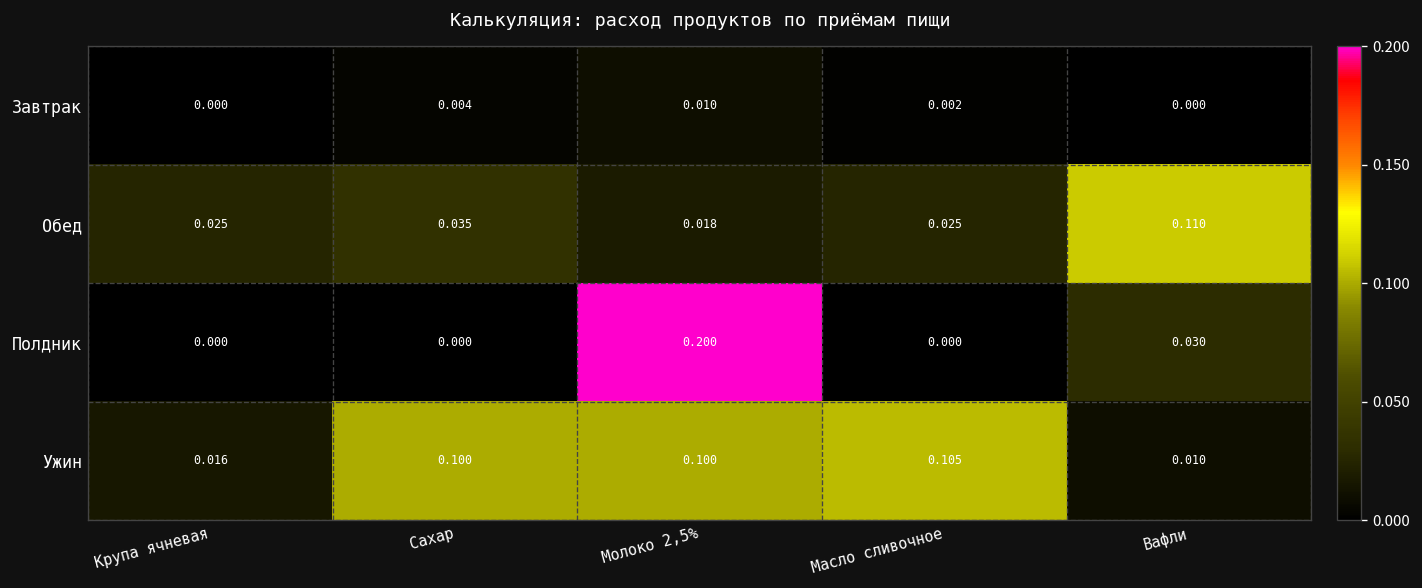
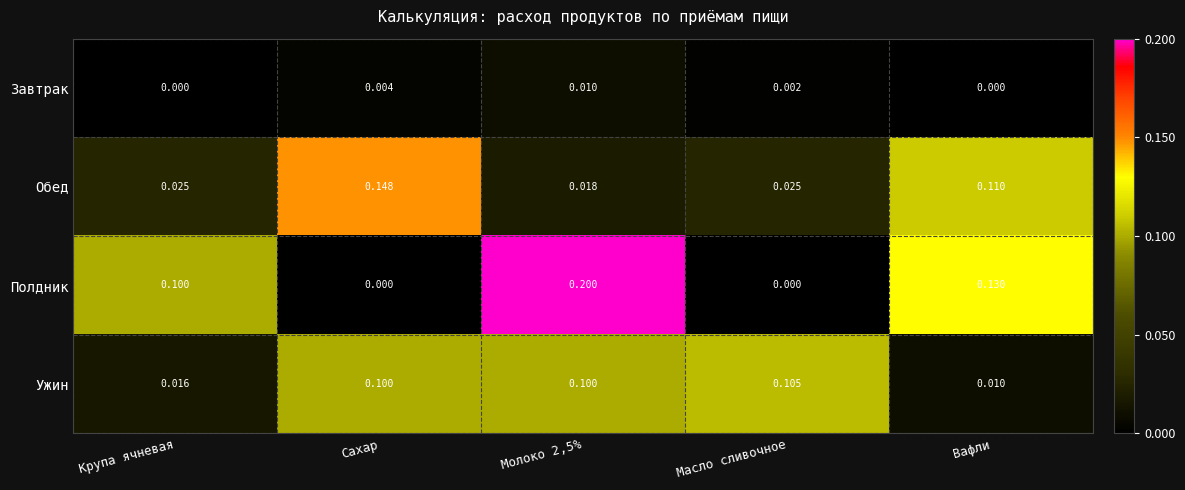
Обед, Сахар: 0.035 -> 0.148
Полдник, Крупа ячневая: 0.000 -> 0.100
Полдник, Вафли: 0.030 -> 0.130
